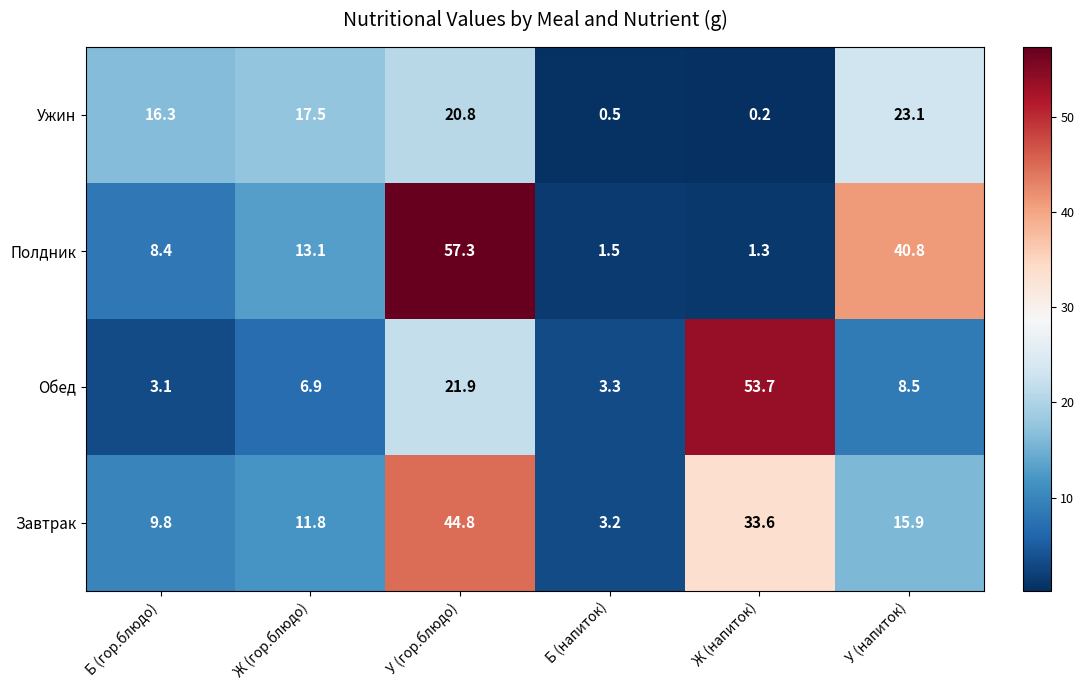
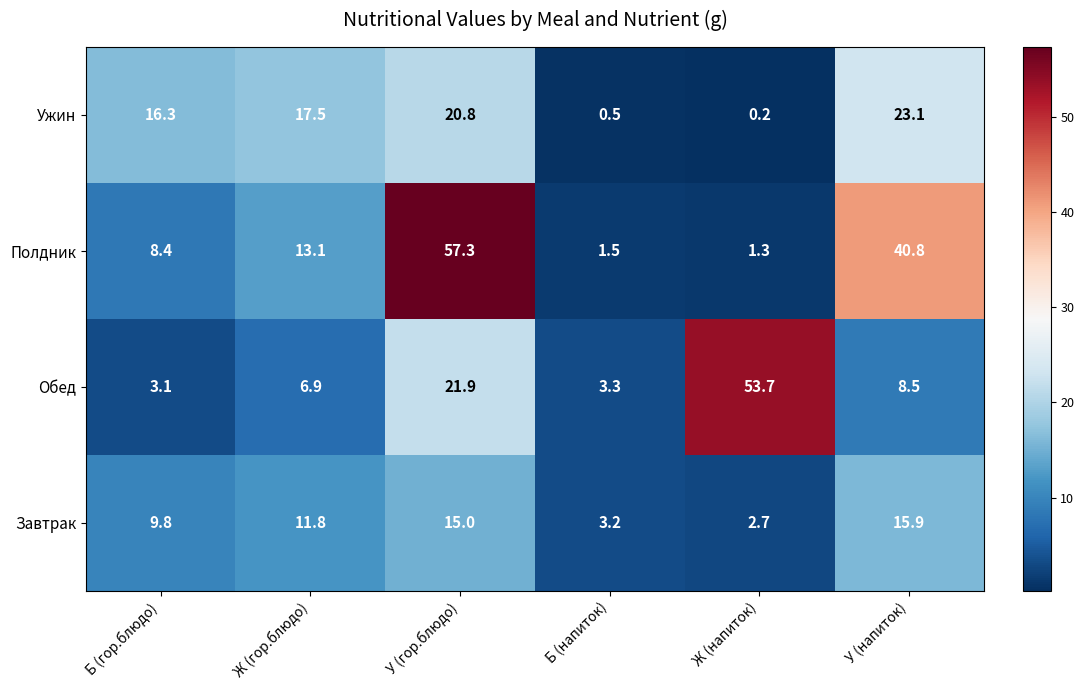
Завтрак, У (гор.блюдо): 44.8 -> 15.0
Завтрак, Ж (напиток): 33.6 -> 2.7
